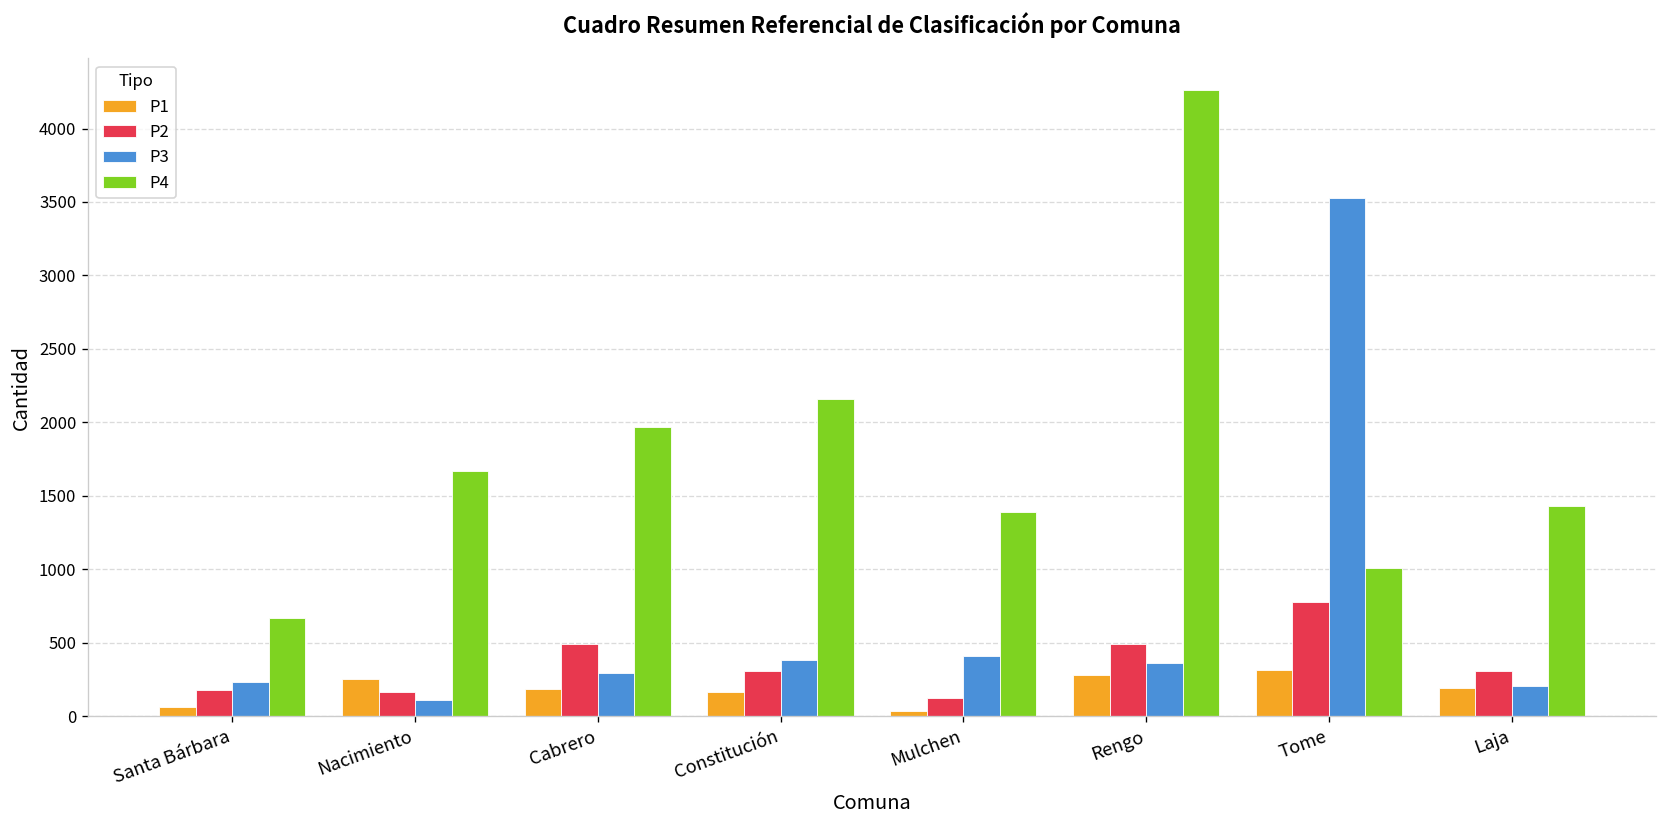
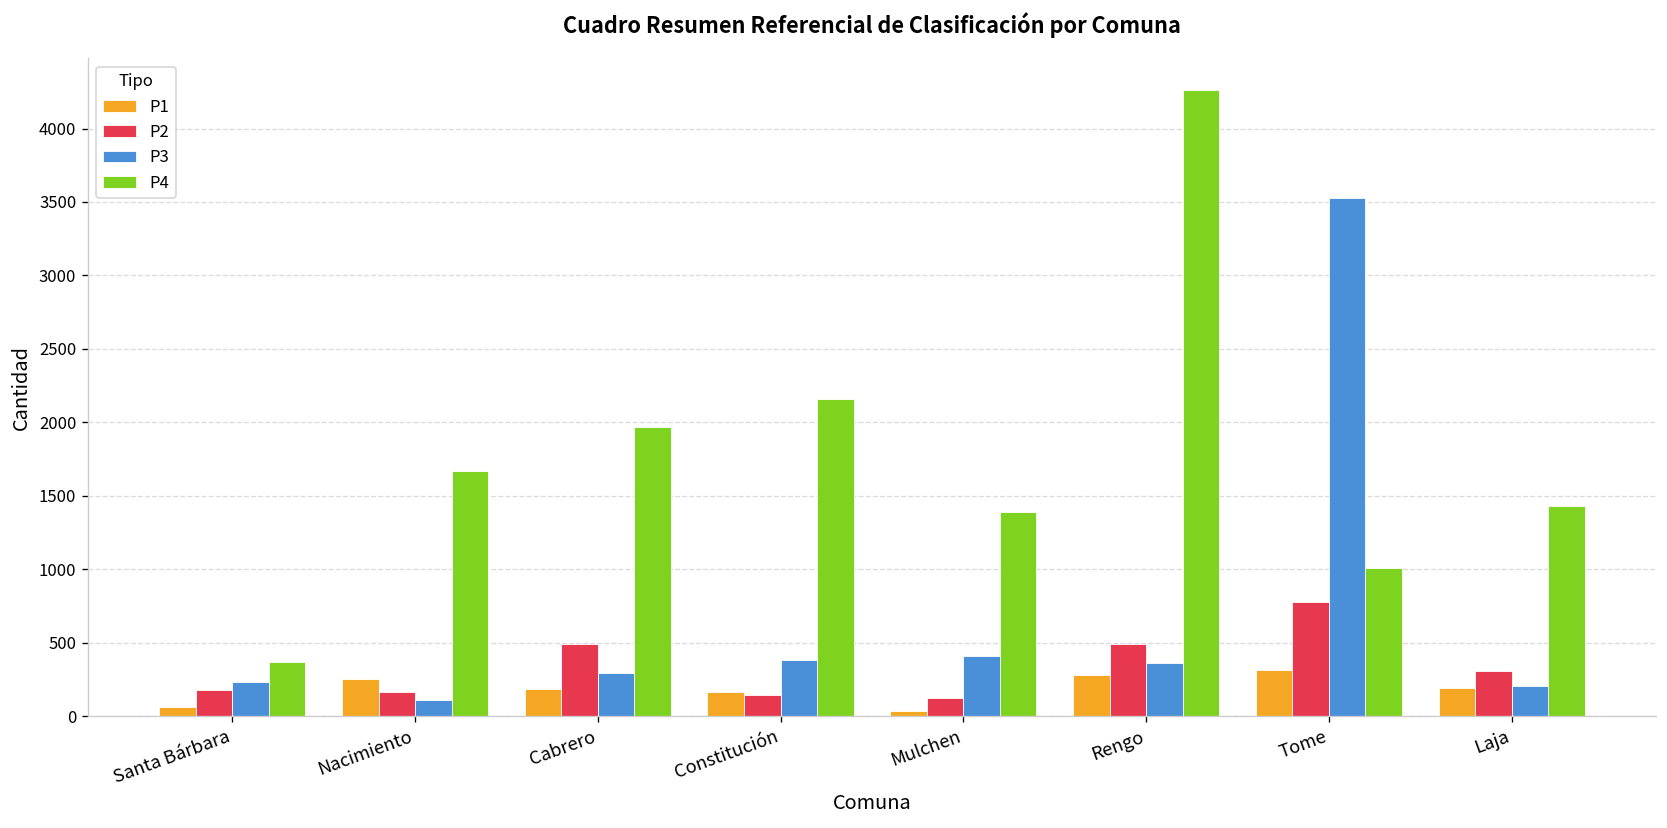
P4, Santa Bárbara: 670 -> 370
P2, Constitución: 310 -> 150
